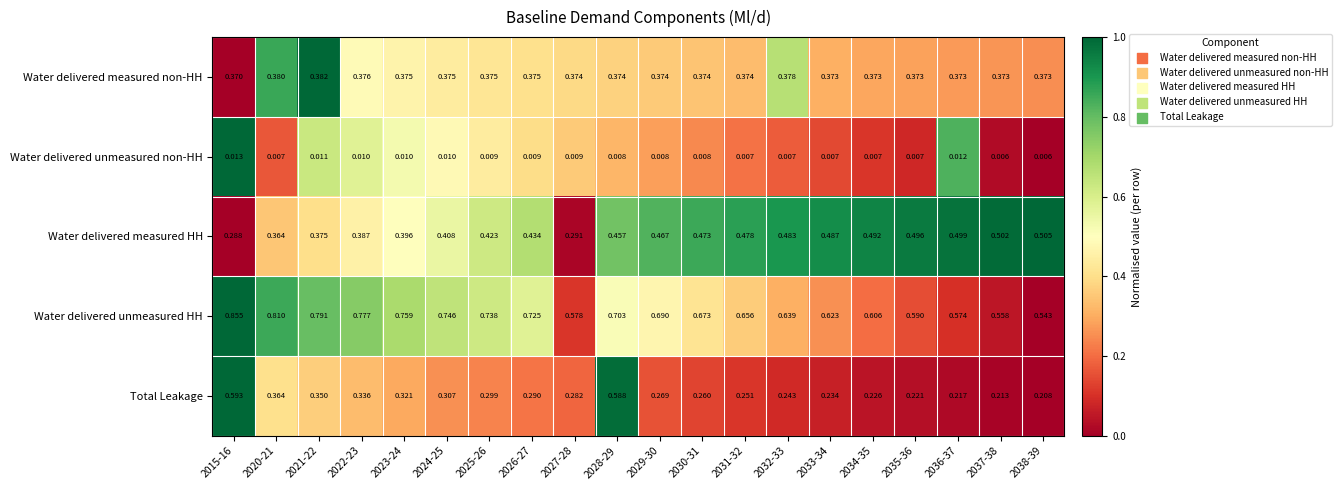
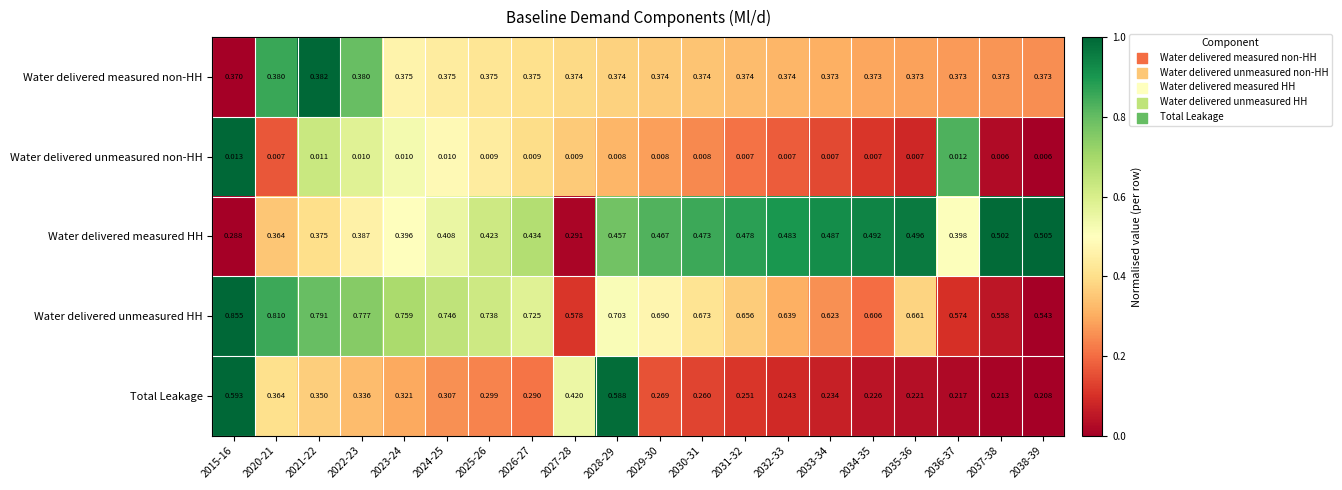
Water delivered measured non-HH, 2022-23: 0.376 -> 0.380
Water delivered measured non-HH, 2032-33: 0.378 -> 0.374
Water delivered measured HH, 2036-37: 0.499 -> 0.398
Water delivered unmeasured HH, 2035-36: 0.590 -> 0.661
Total Leakage, 2027-28: 0.282 -> 0.420
